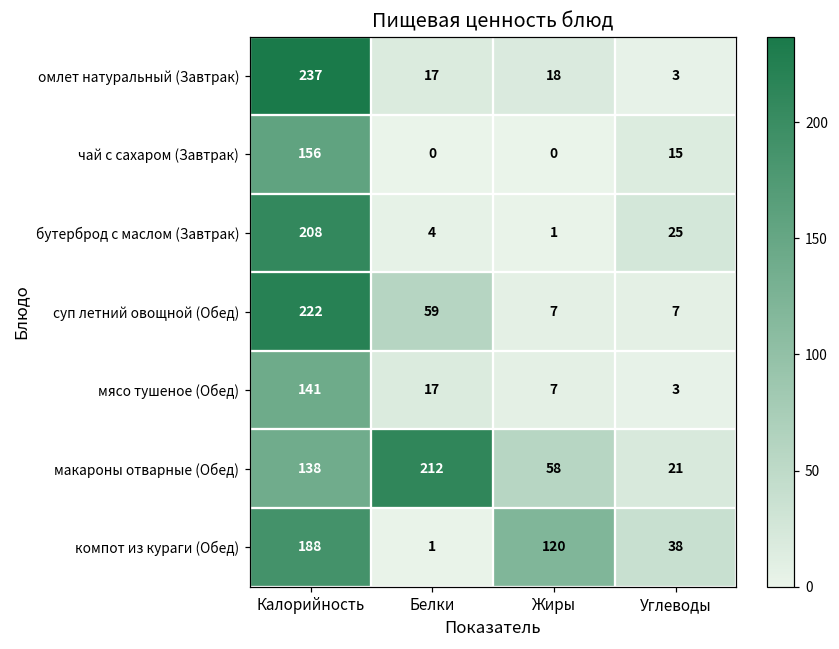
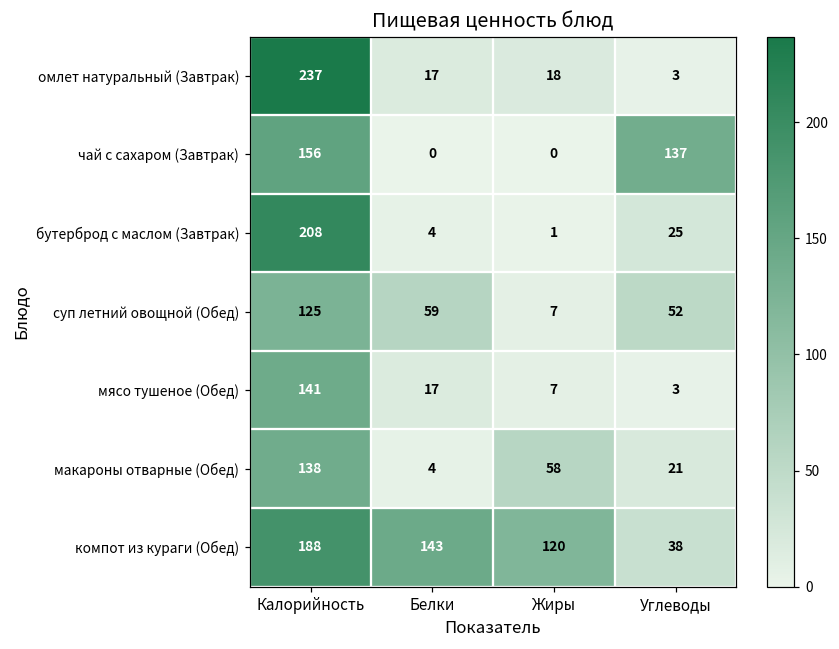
чай с сахаром (Завтрак), Углеводы: 15 -> 137
суп летний овощной (Обед), Калорийность: 222 -> 125
суп летний овощной (Обед), Углеводы: 7 -> 52
макароны отварные (Обед), Белки: 212 -> 4
компот из кураги (Обед), Белки: 1 -> 143
